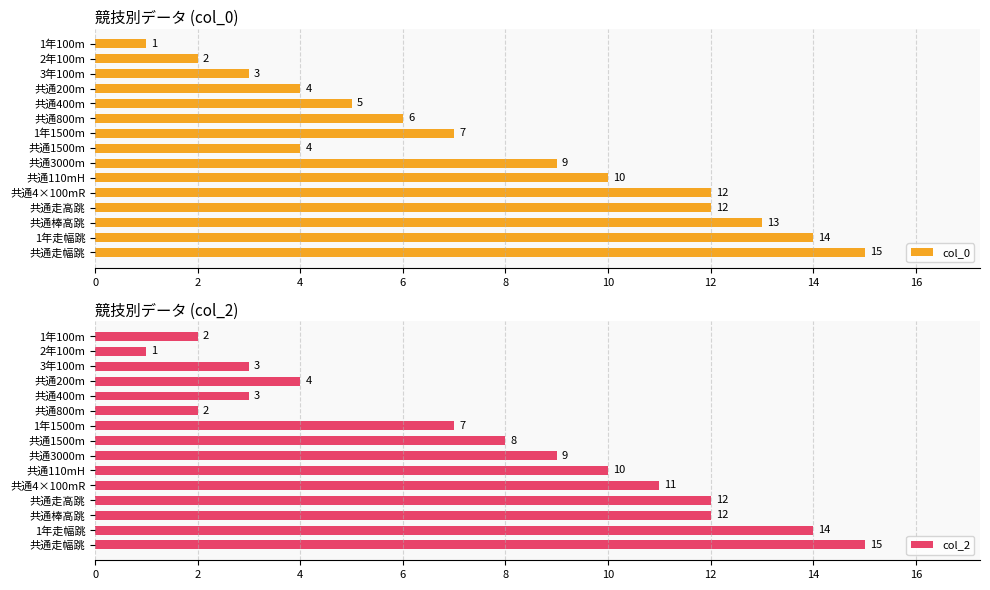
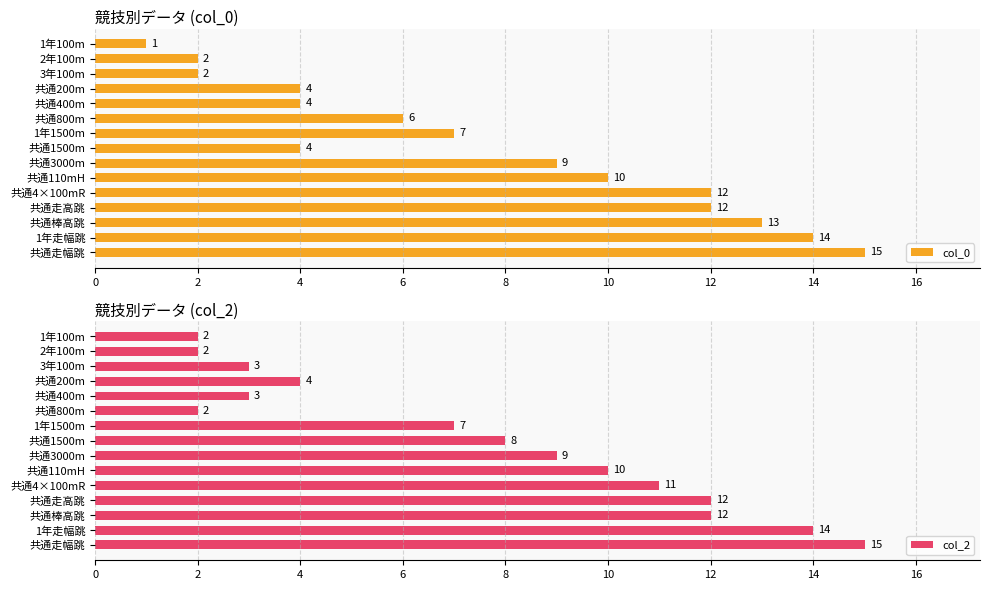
競技別データ (col_0), 3年100m: 3 -> 2
競技別データ (col_0), 共通400m: 5 -> 4
競技別データ (col_2), 2年100m: 1 -> 2
